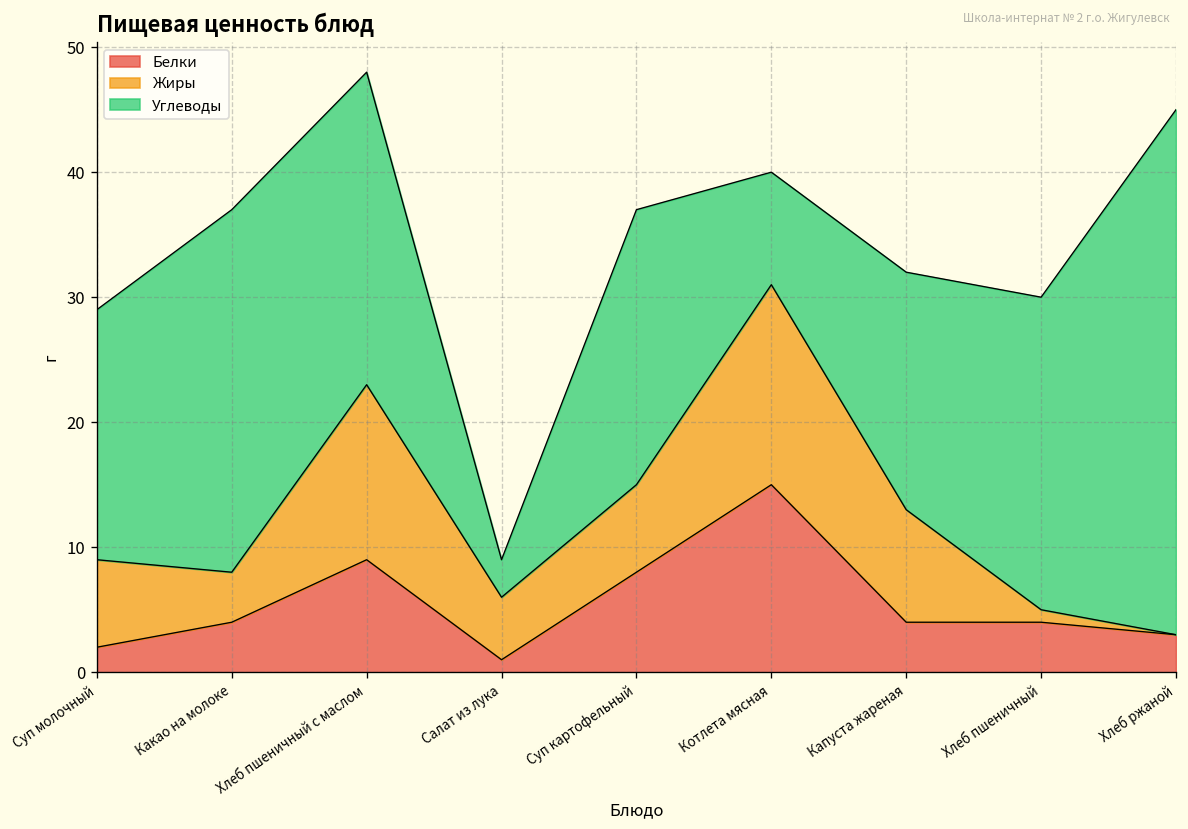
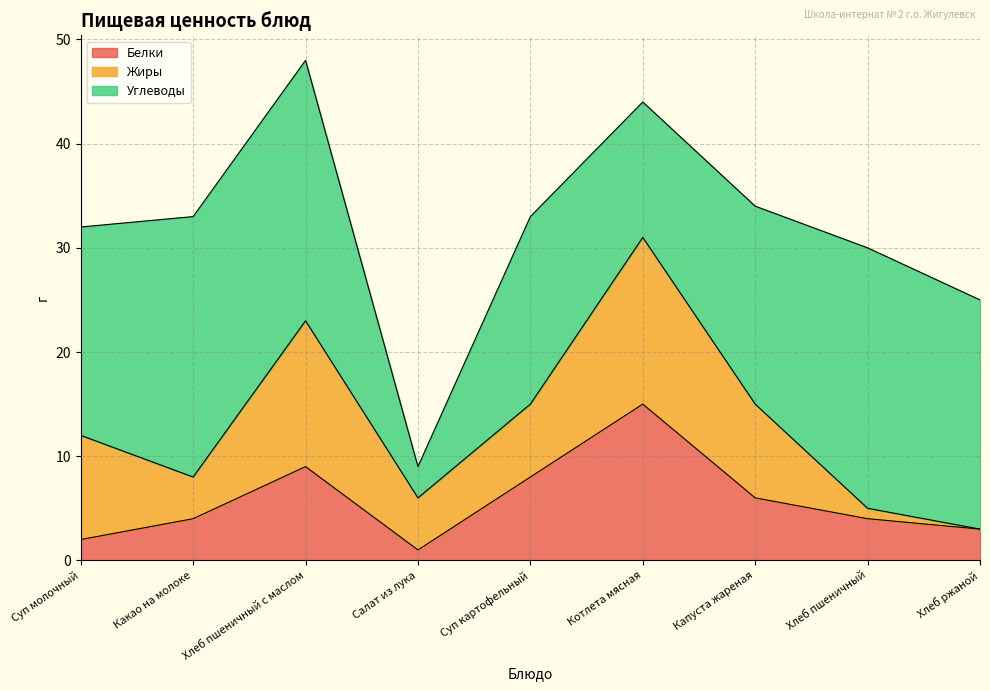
Жиры, Суп молочный: 7 -> 10
Углеводы, Какао на молоке: 29 -> 25
Углеводы, Суп картофельный: 22 -> 18
Углеводы, Котлета мясная: 9 -> 13
Белки, Капуста жареная: 4 -> 6
Углеводы, Хлеб ржаной: 42 -> 22
